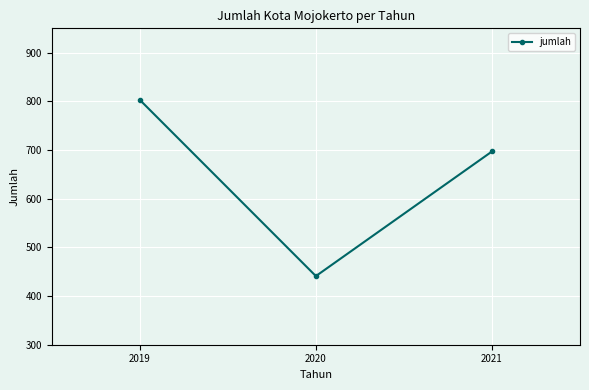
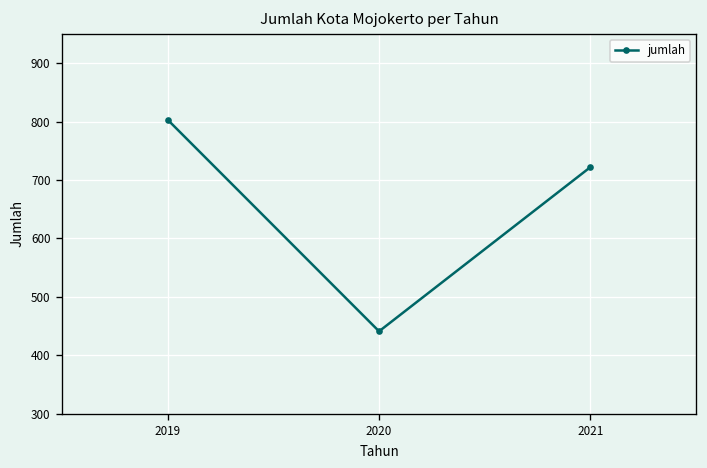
2021: 700 -> 720
